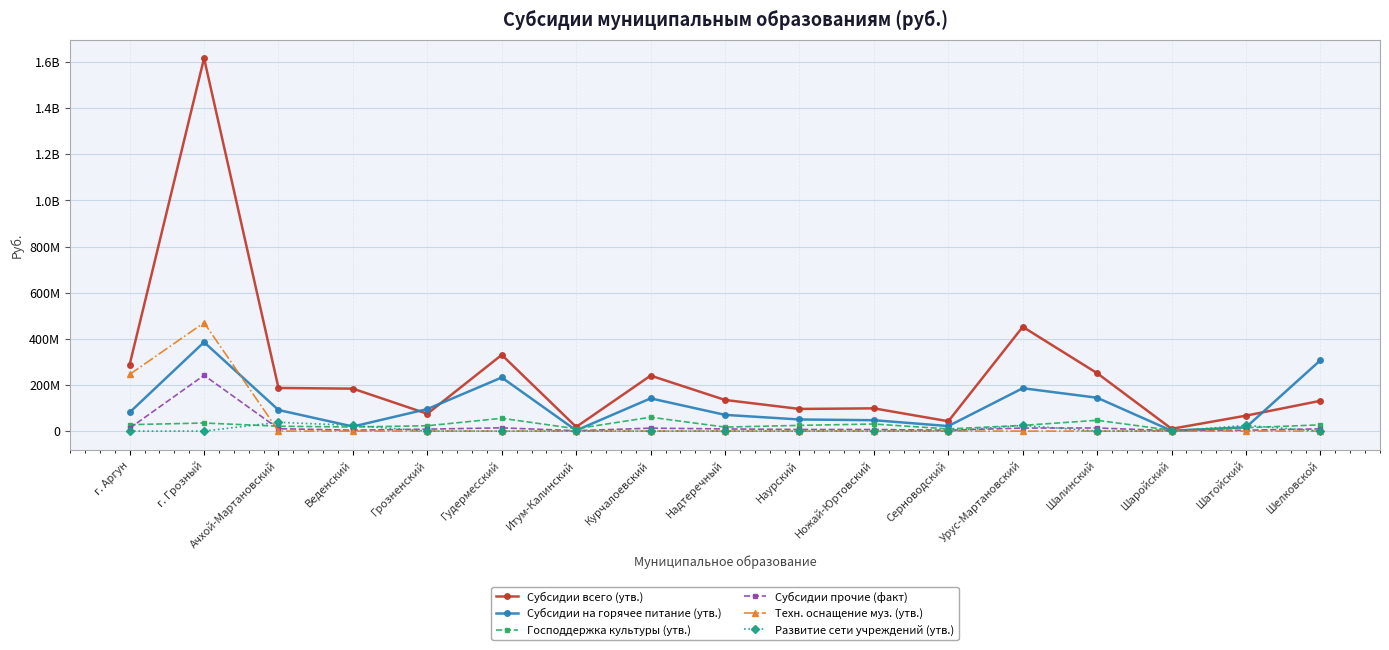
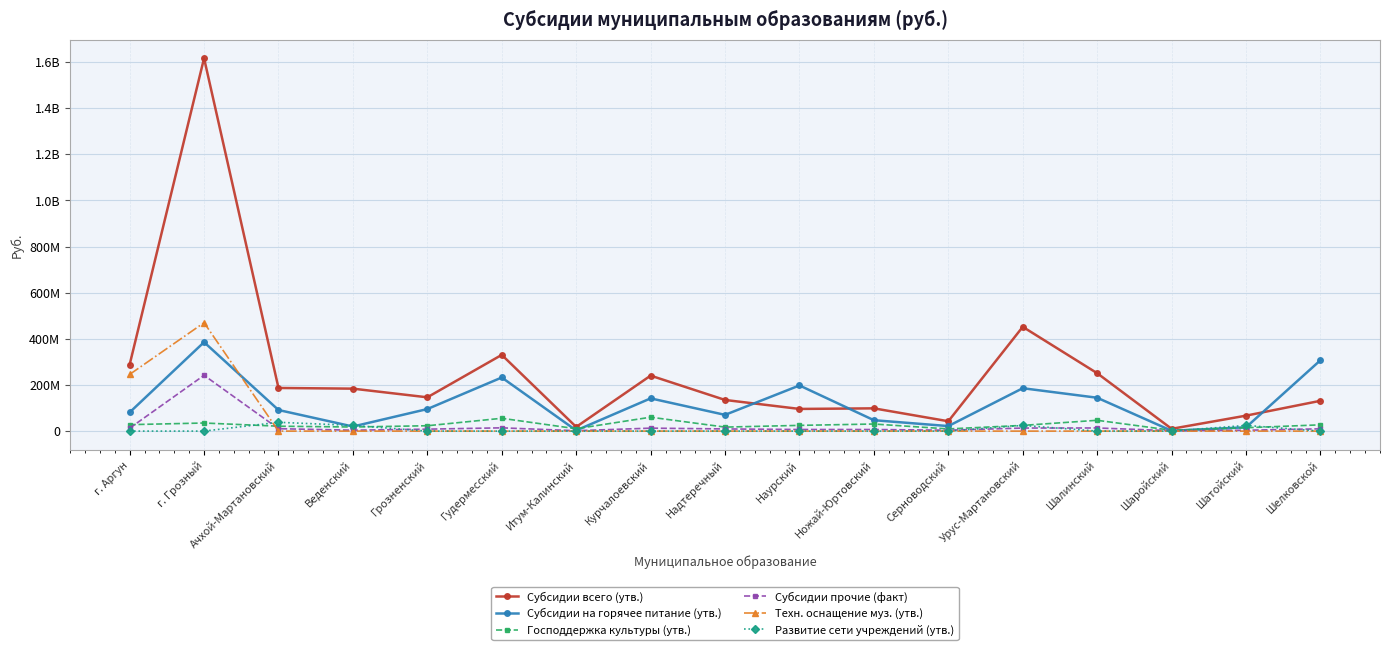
Субсидии всего (утв.), Грозненский: 80000000 -> 150000000
Субсидии на горячее питание (утв.), Наурский: 50000000 -> 200000000
